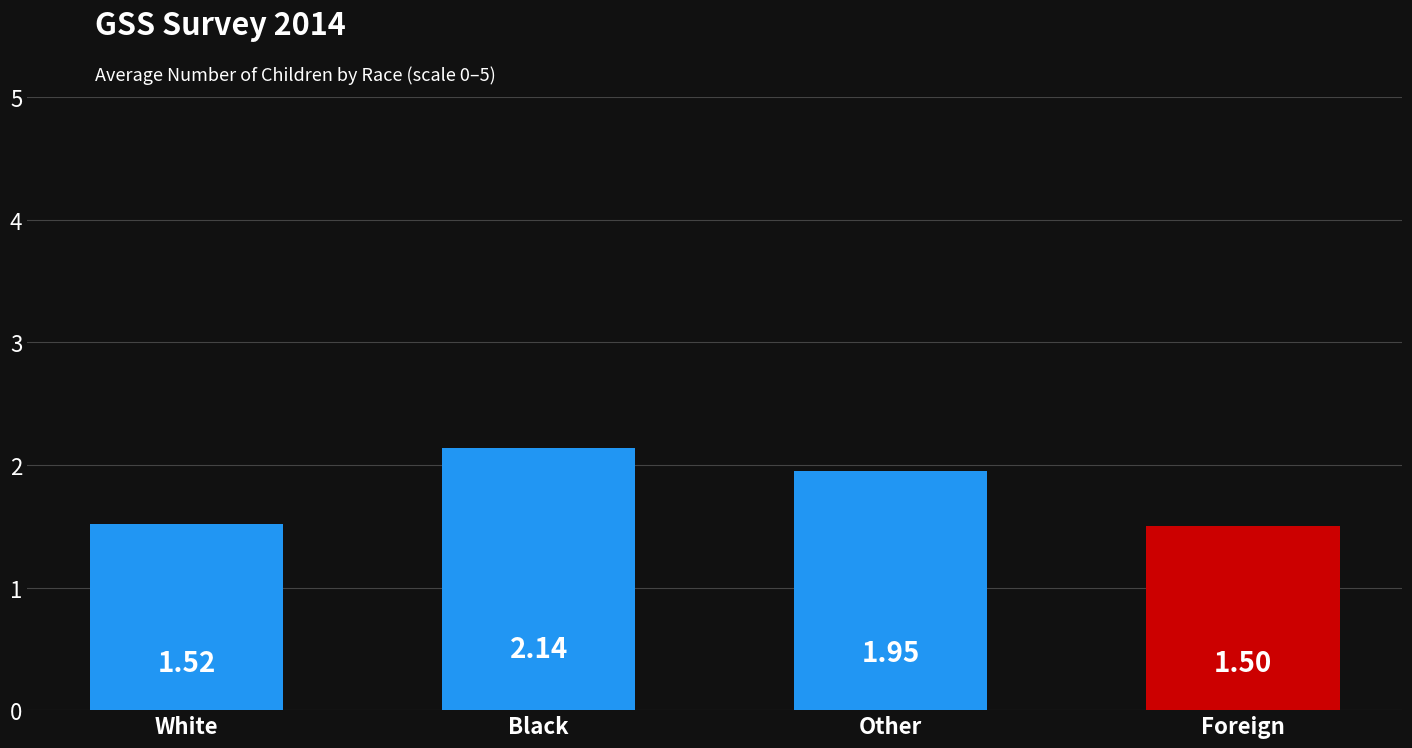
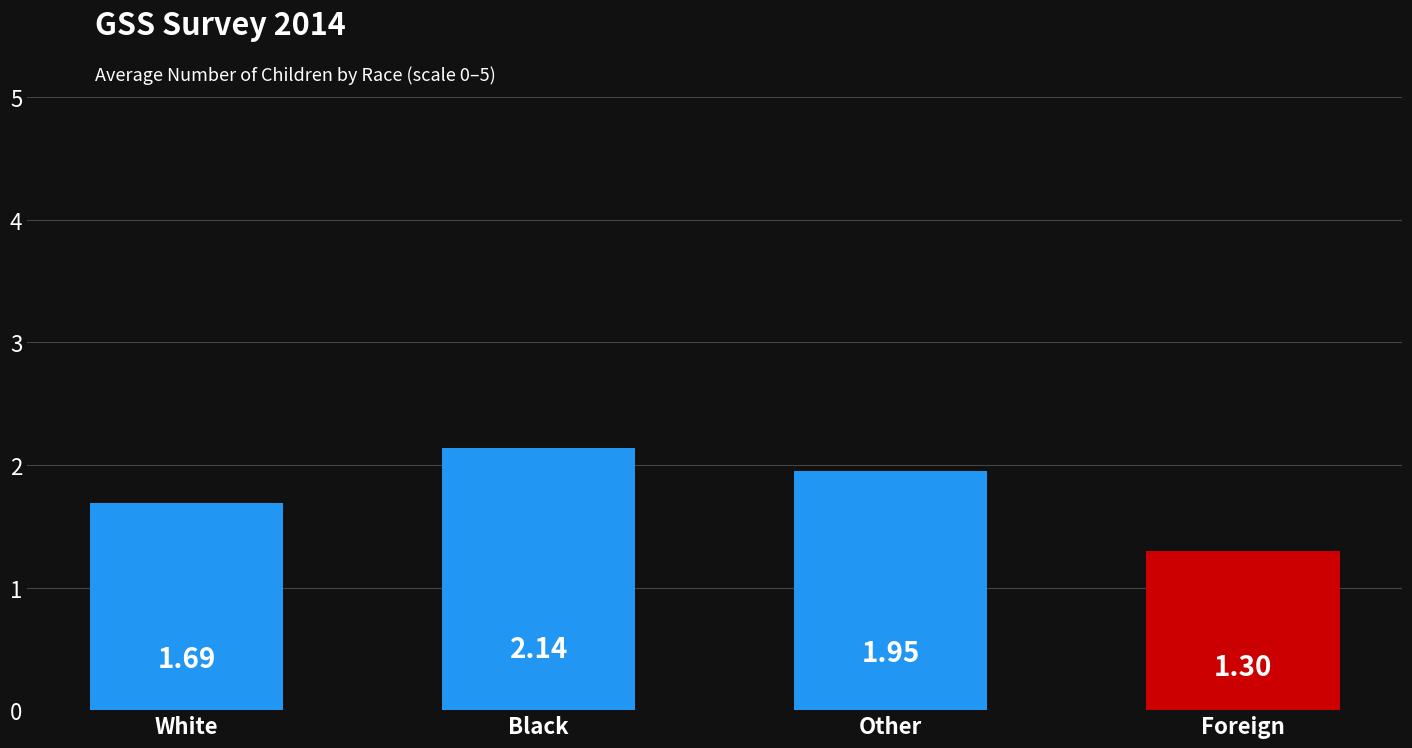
White: 1.52 -> 1.69
Foreign: 1.50 -> 1.30
